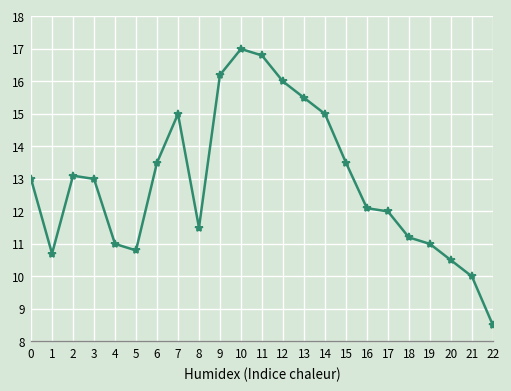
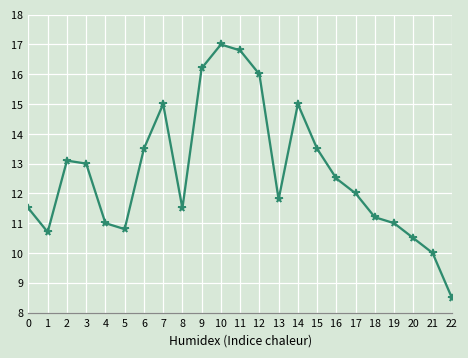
0: 13.0 -> 11.5
13: 15.5 -> 11.8
16: 12.1 -> 12.5
